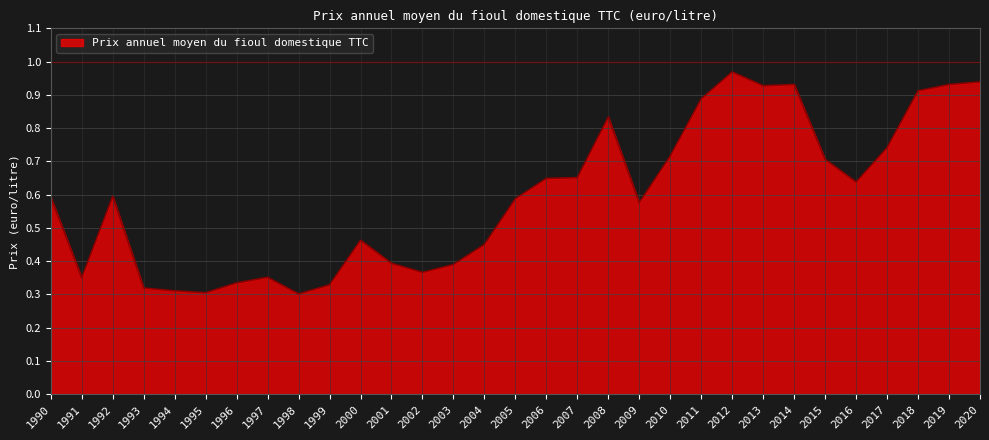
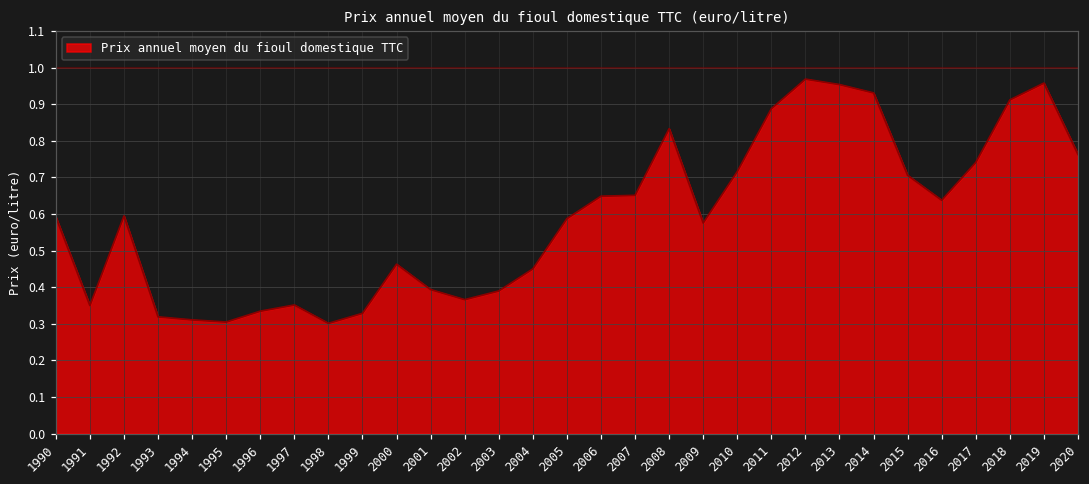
2013: 0.93 -> 0.95
2019: 0.93 -> 0.96
2020: 0.94 -> 0.76
